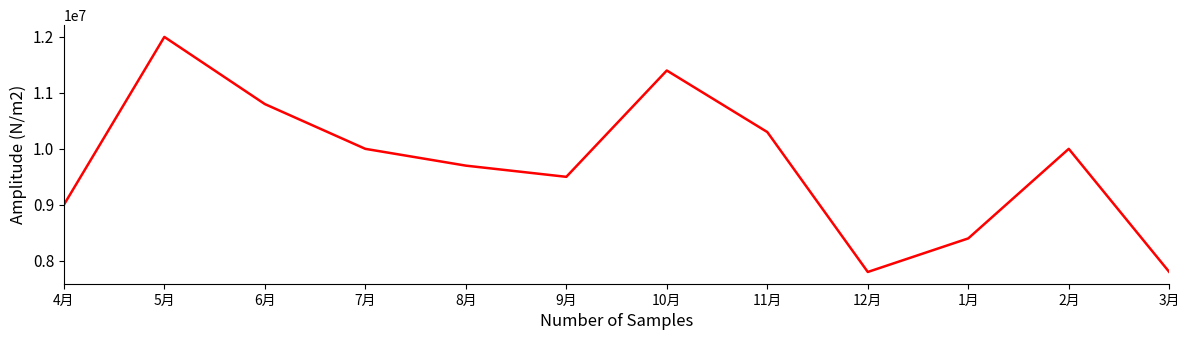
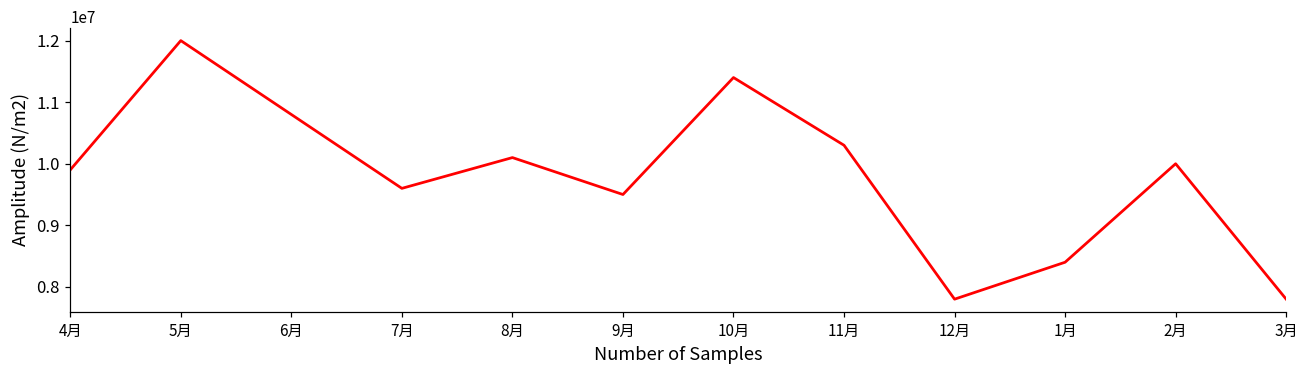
4月: 9000000 -> 9900000
7月: 10000000 -> 9600000
8月: 9700000 -> 10100000
